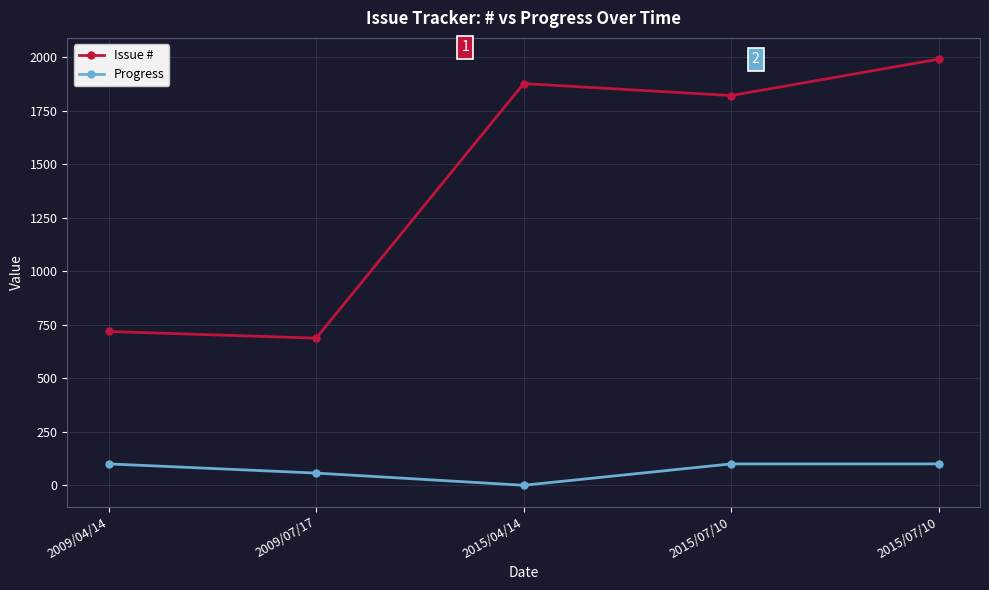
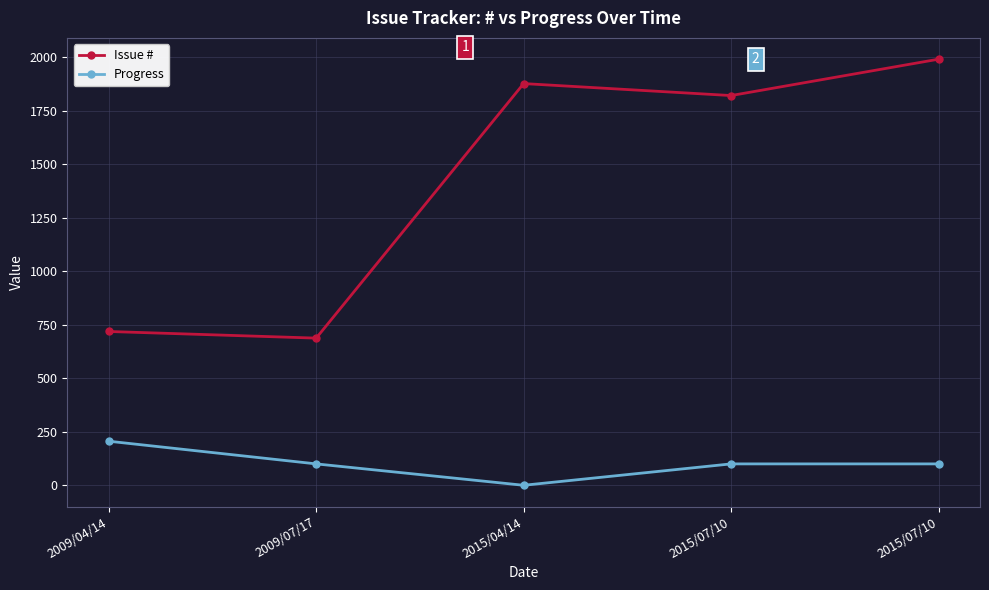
Progress, 2009/04/14: 100 -> 210
Progress, 2009/07/17: 60 -> 100
